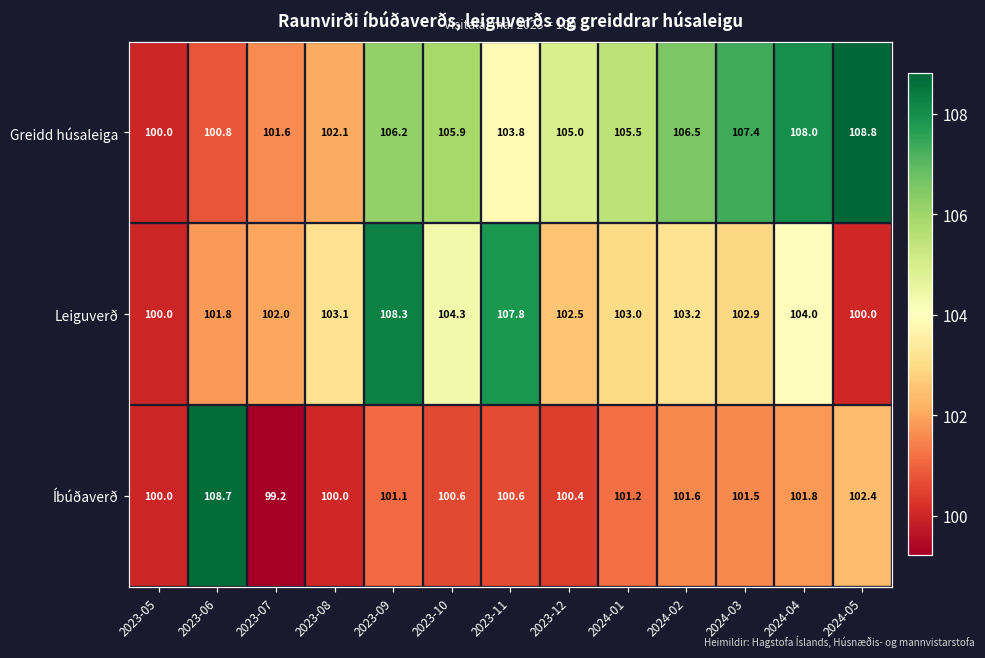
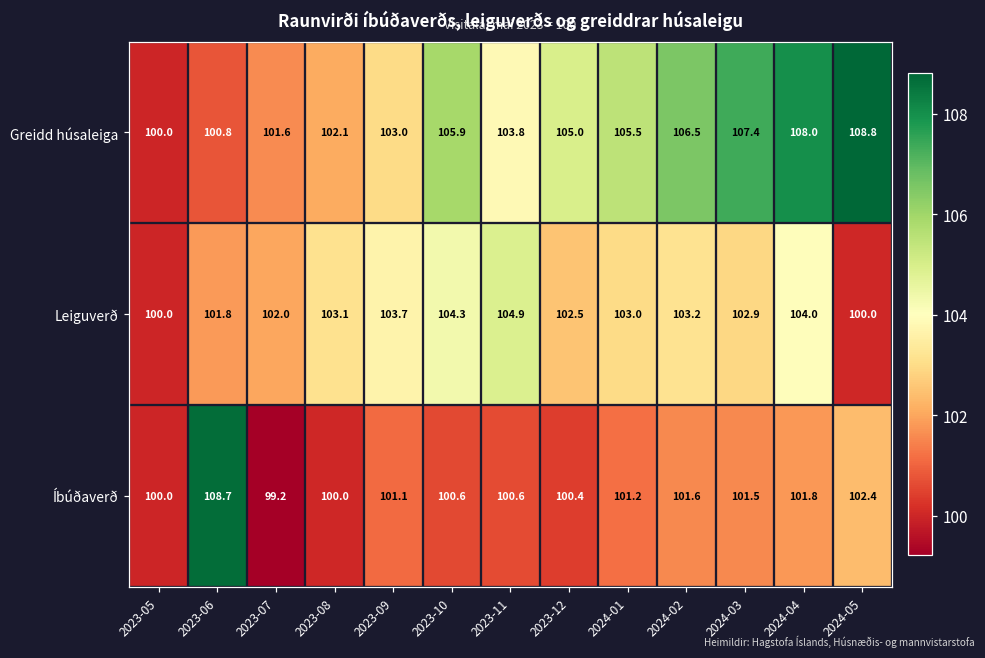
Greidd húsaleiga, 2023-09: 106.2 -> 103.0
Leiguverð, 2023-09: 108.3 -> 103.7
Leiguverð, 2023-11: 107.8 -> 104.9
